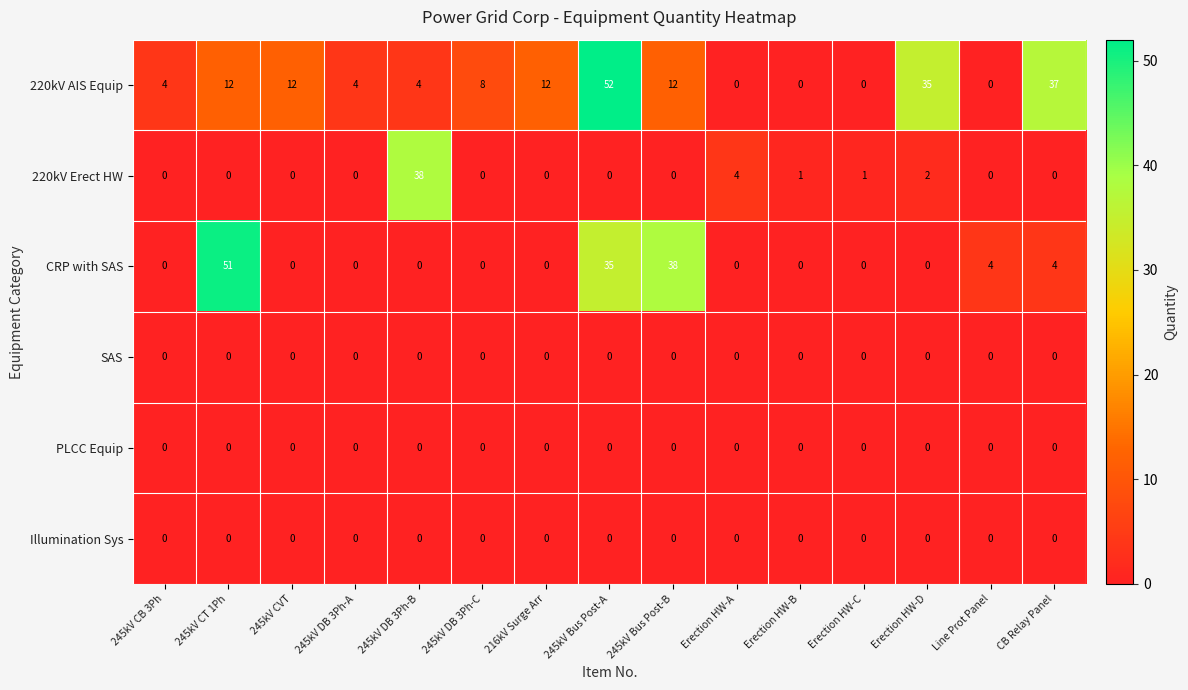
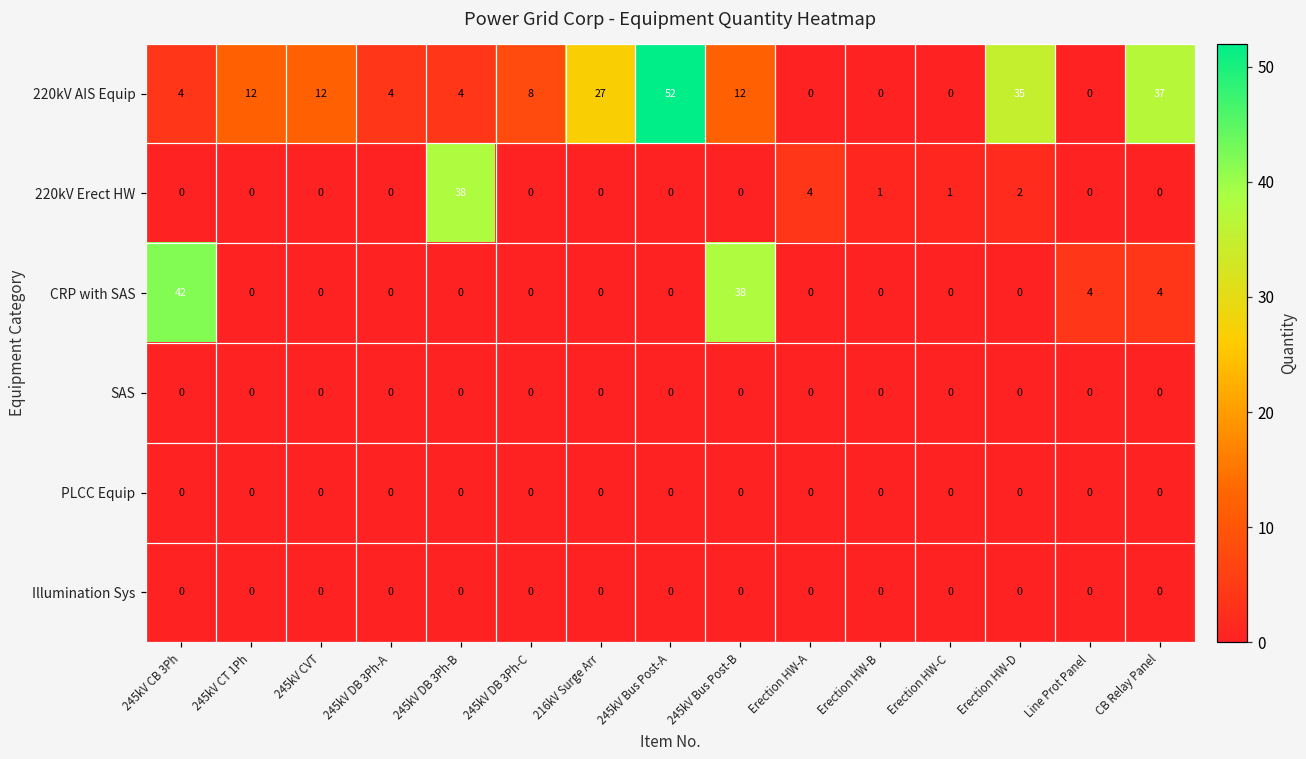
220kV AIS Equip, 216kV Surge Arr: 12 -> 27
CRP with SAS, 245kV CB 3Ph: 0 -> 42
CRP with SAS, 245kV CT 1Ph: 51 -> 0
CRP with SAS, 245kV Bus Post-A: 35 -> 0
